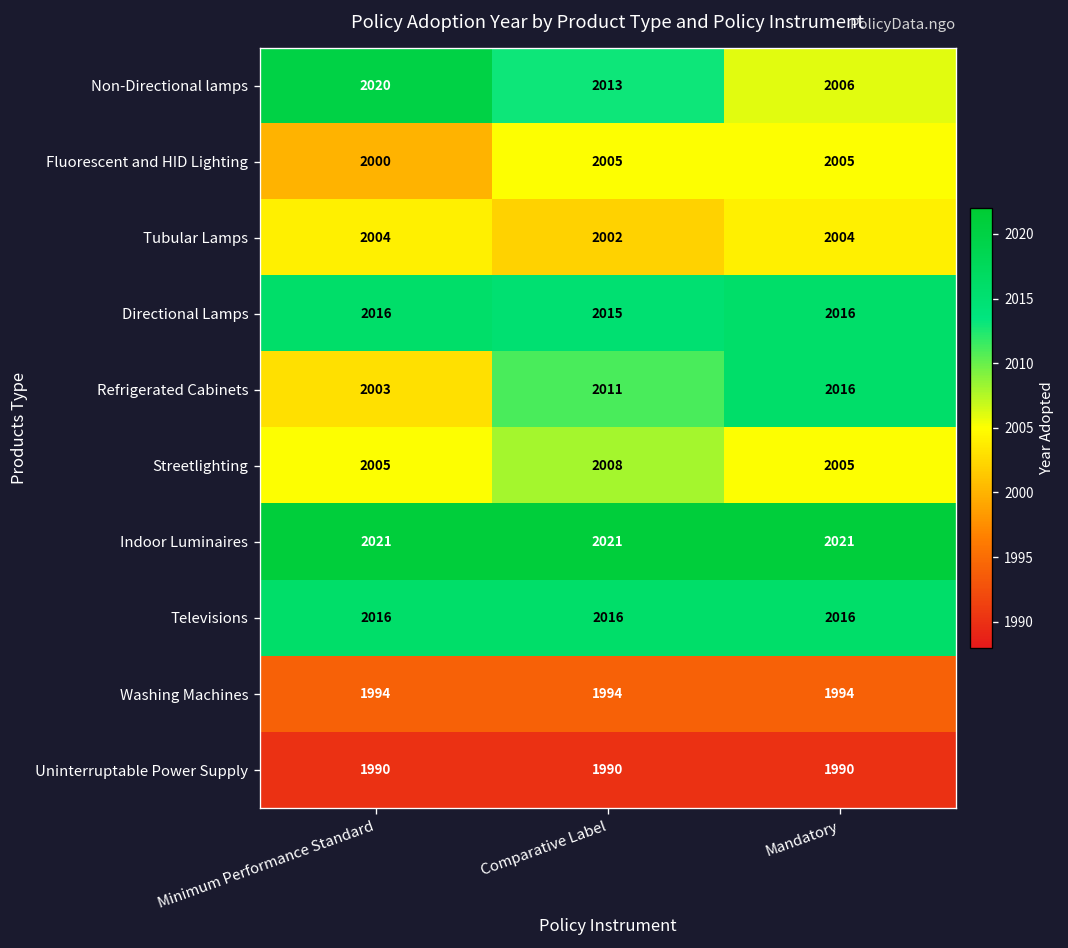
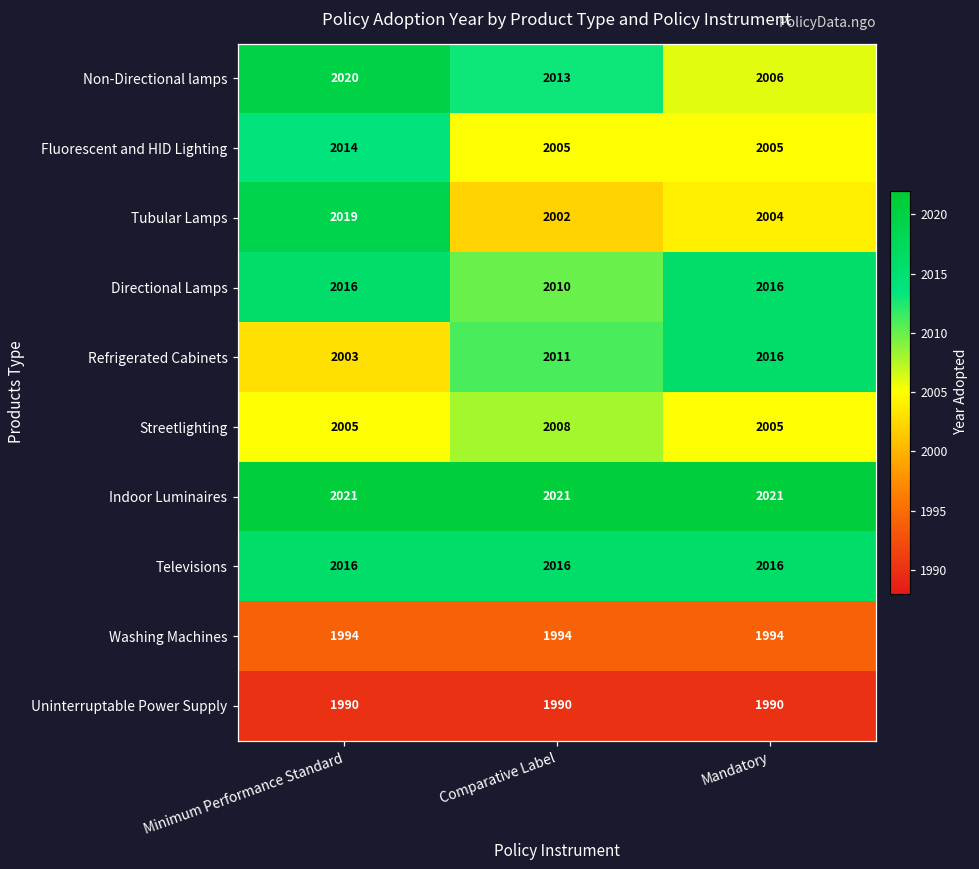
Fluorescent and HID Lighting, Minimum Performance Standard: 2000 -> 2014
Tubular Lamps, Minimum Performance Standard: 2004 -> 2019
Directional Lamps, Comparative Label: 2015 -> 2010
